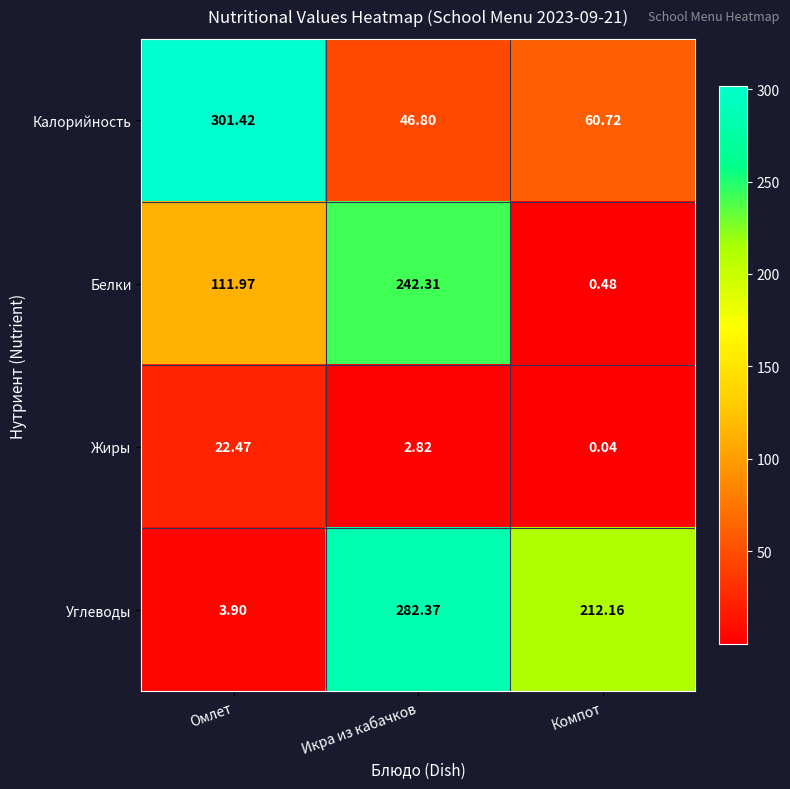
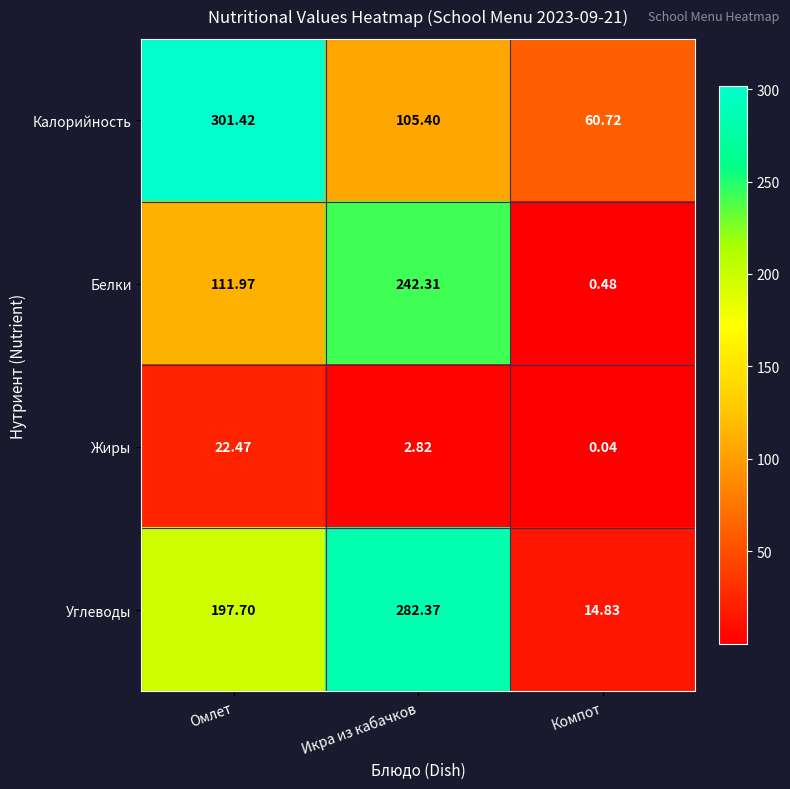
Калорийность, Икра из кабачков: 46.80 -> 105.40
Углеводы, Омлет: 3.90 -> 197.70
Углеводы, Компот: 212.16 -> 14.83
